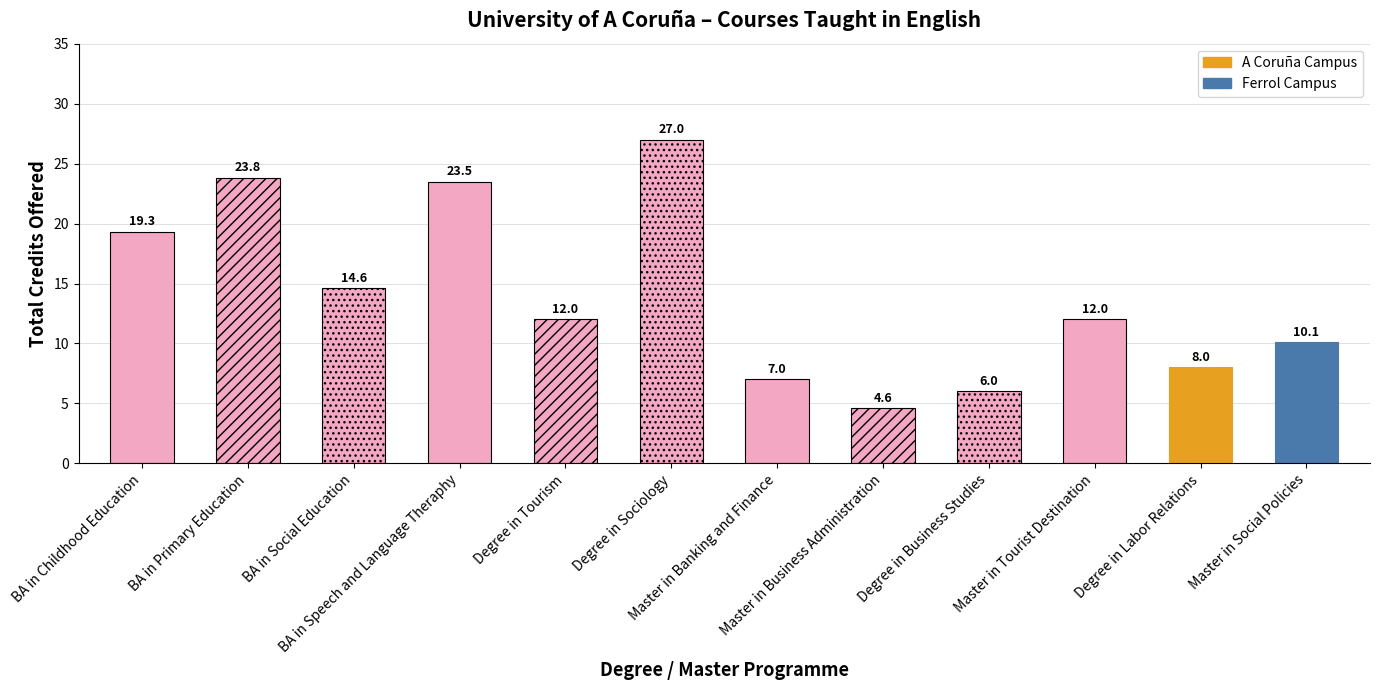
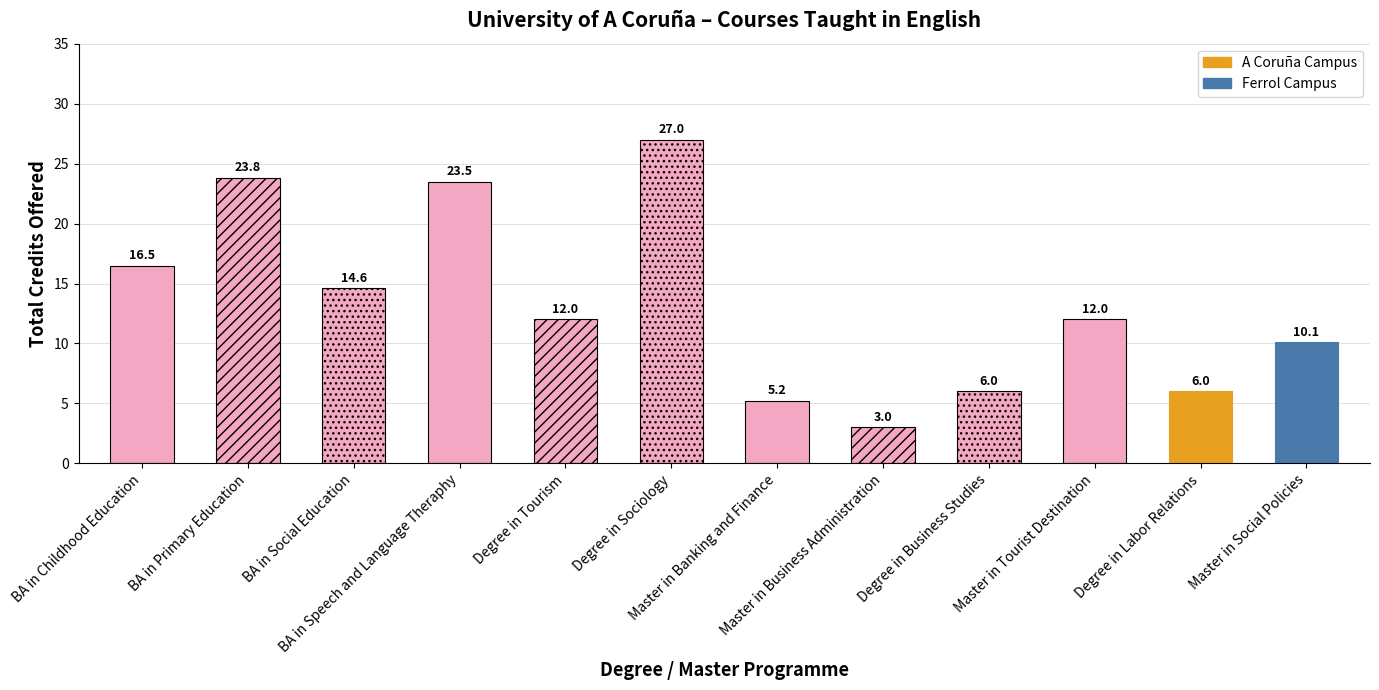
BA in Childhood Education: 19.3 -> 16.5
Master in Banking and Finance: 7.0 -> 5.2
Master in Business Administration: 4.6 -> 3.0
Degree in Labor Relations: 8.0 -> 6.0
